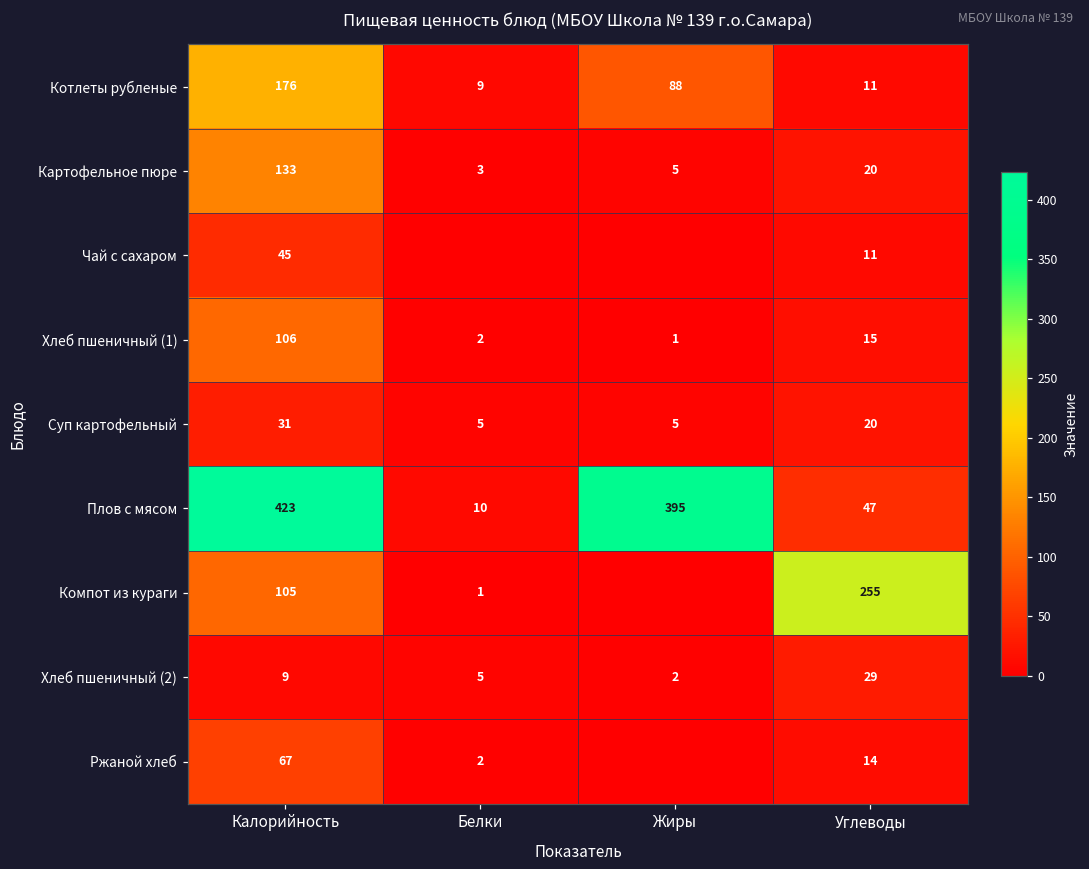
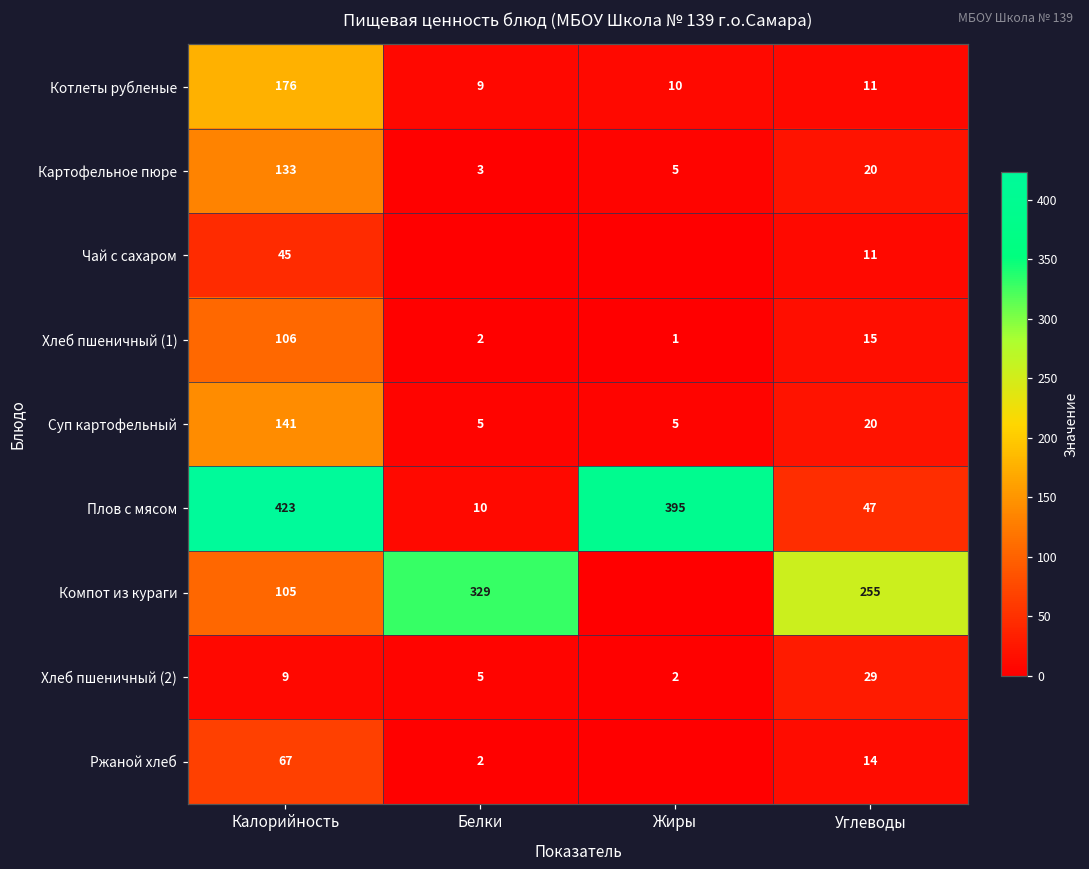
Котлеты рубленые, Жиры: 88 -> 10
Суп картофельный, Калорийность: 31 -> 141
Компот из кураги, Белки: 1 -> 329
